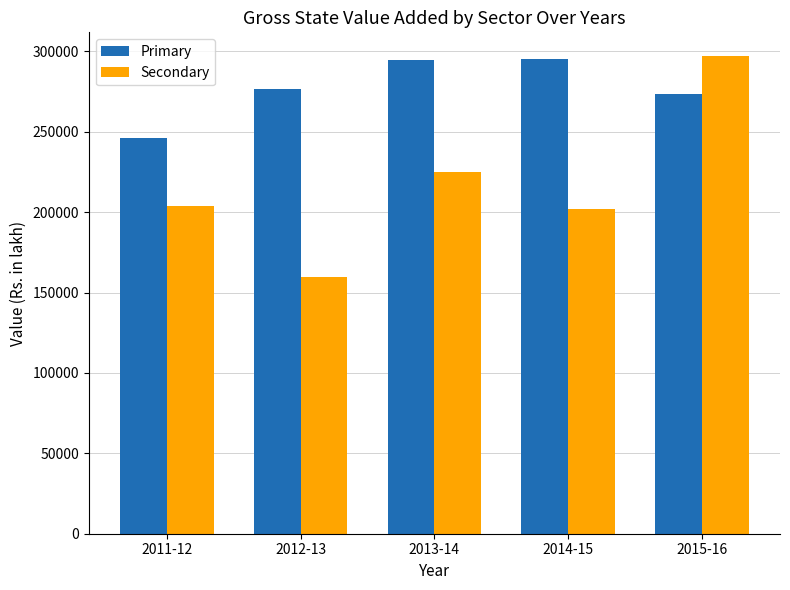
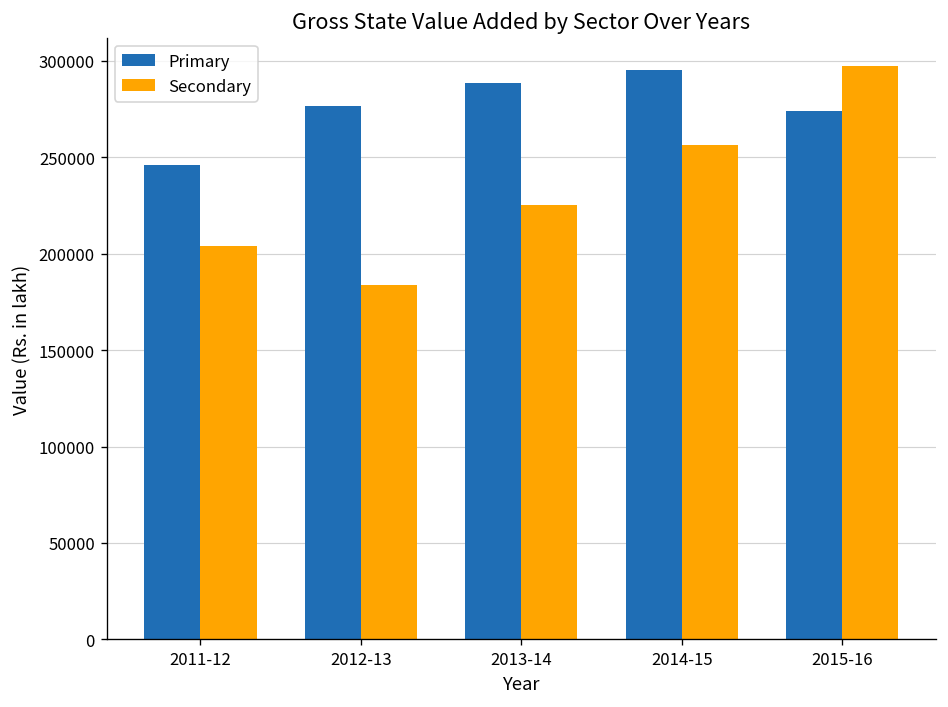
Secondary, 2012-13: 160000 -> 184000
Primary, 2013-14: 294000 -> 289000
Secondary, 2014-15: 202000 -> 256000
